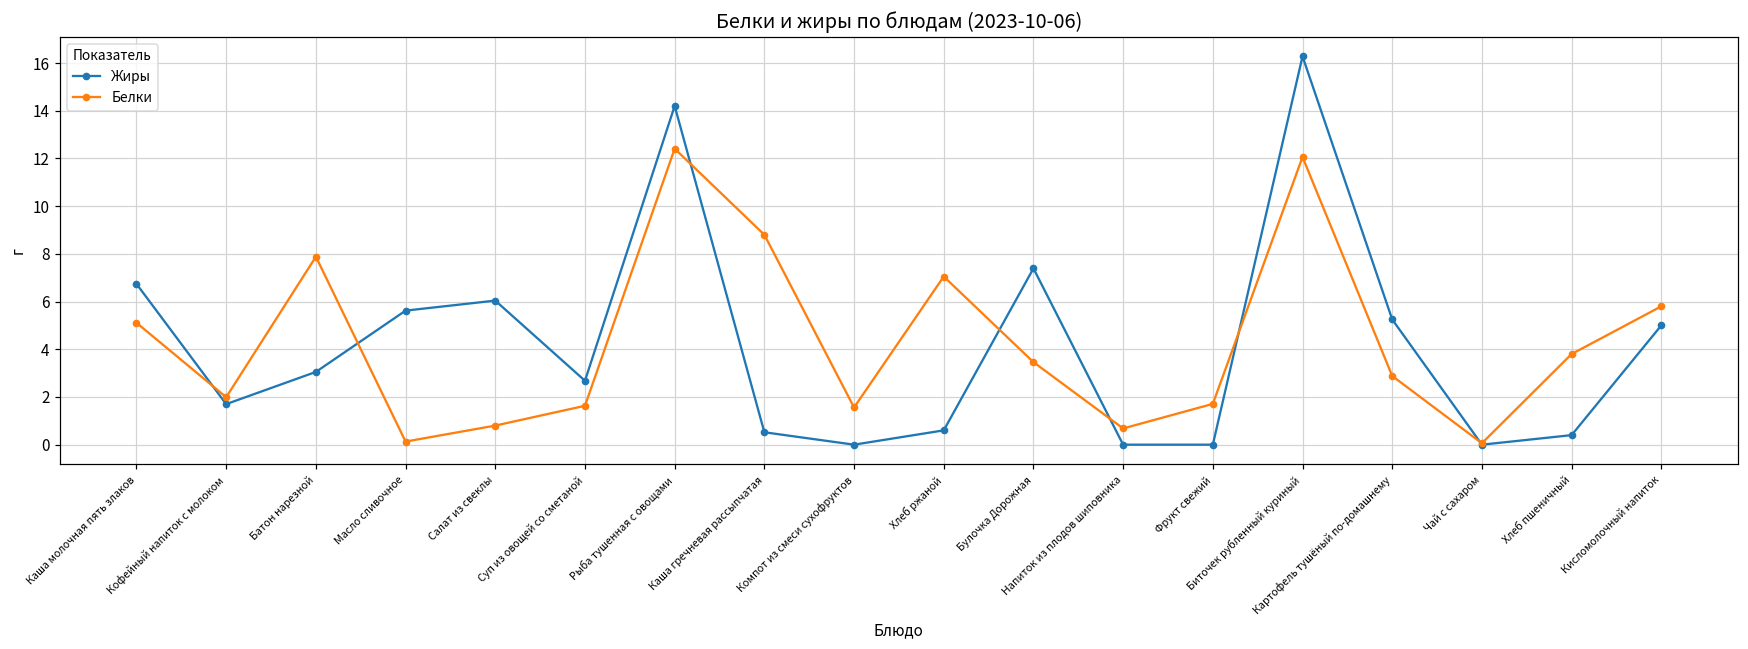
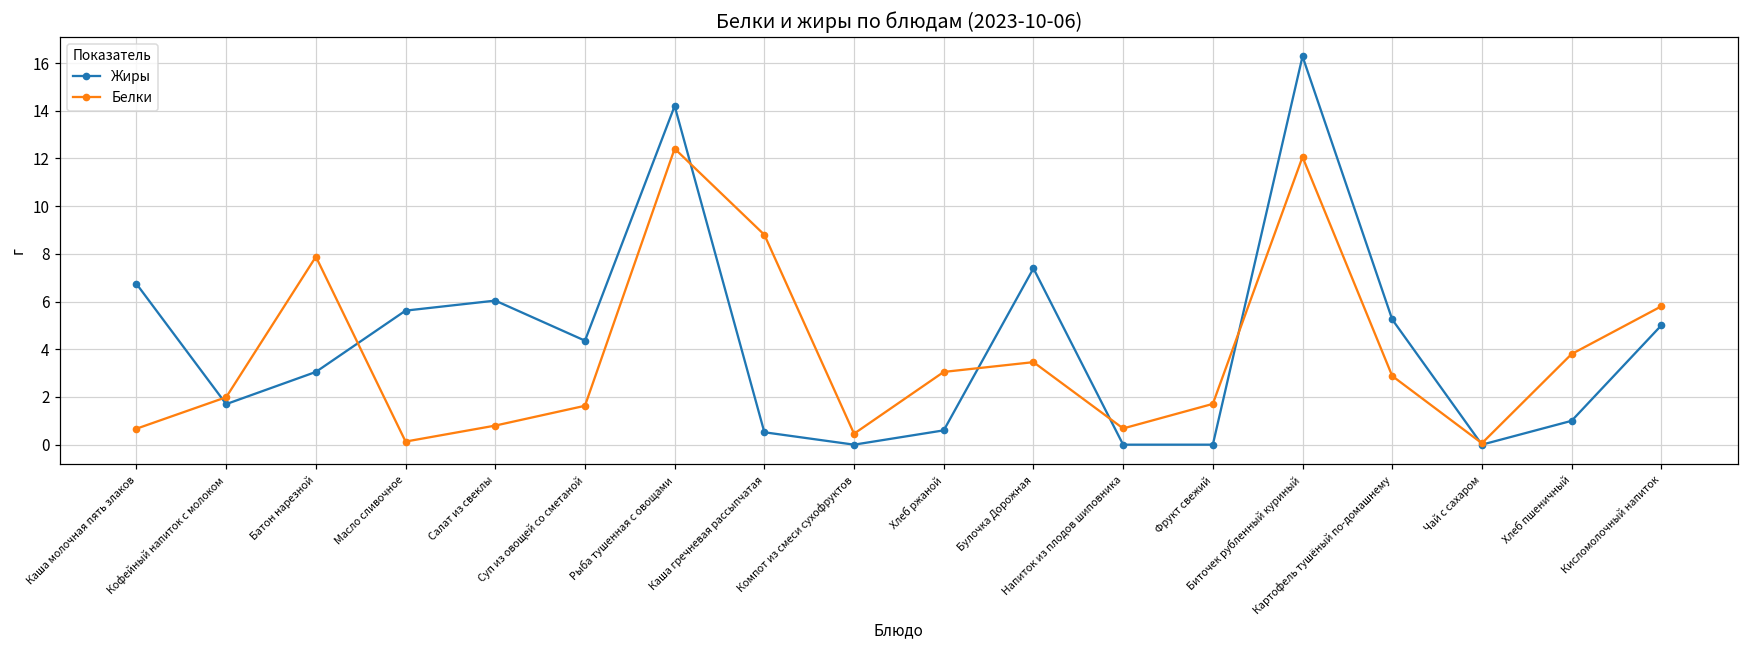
Белки, Каша молочная пять злаков: 5.1 -> 0.7
Жиры, Суп из овощей со сметаной: 2.7 -> 4.4
Белки, Компот из смеси сухофруктов: 1.6 -> 0.5
Белки, Хлеб ржаной: 7.1 -> 3.1
Жиры, Хлеб пшеничный: 0.4 -> 1.0
